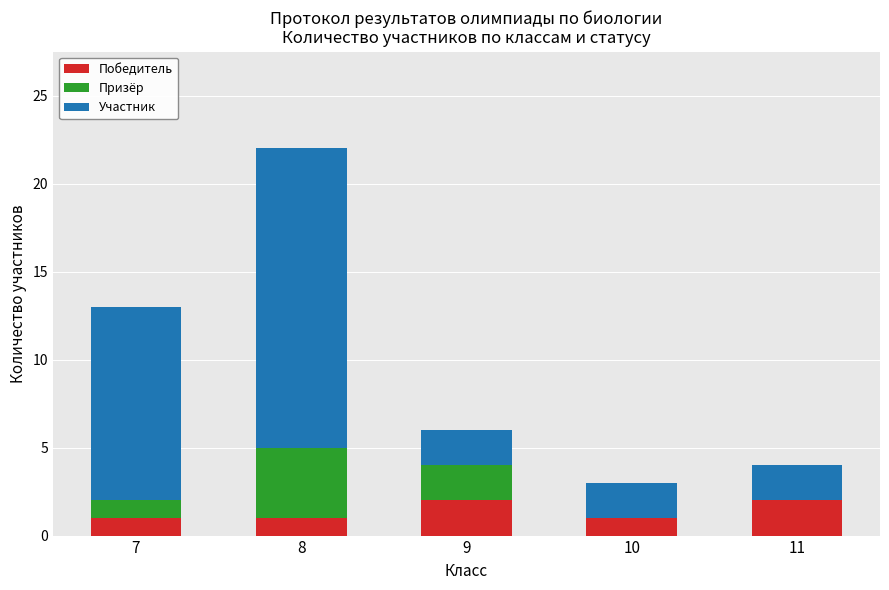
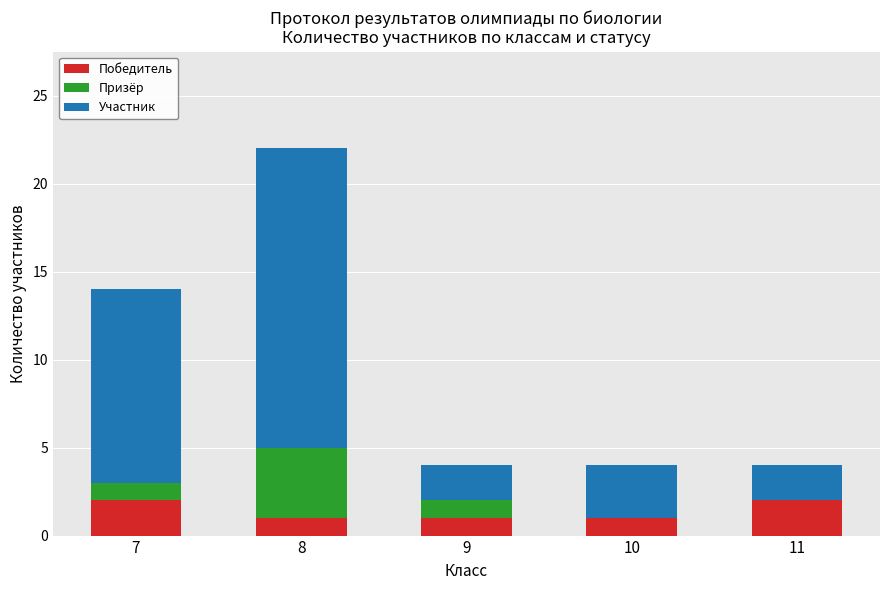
Победитель, 7: 1 -> 2
Победитель, 9: 2 -> 1
Призёр, 9: 2 -> 1
Участник, 10: 2 -> 3
